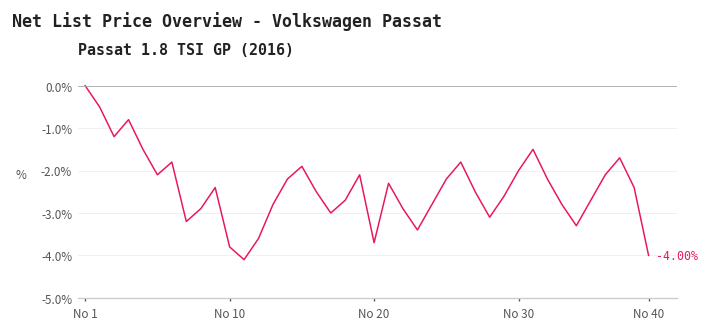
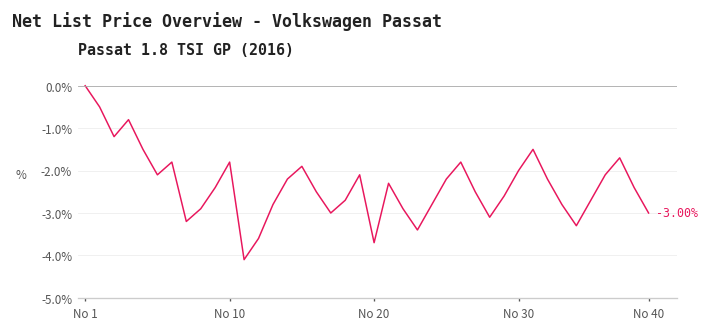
No 10: -3.8% -> -1.8%
No 40: -4.00% -> -3.00%
